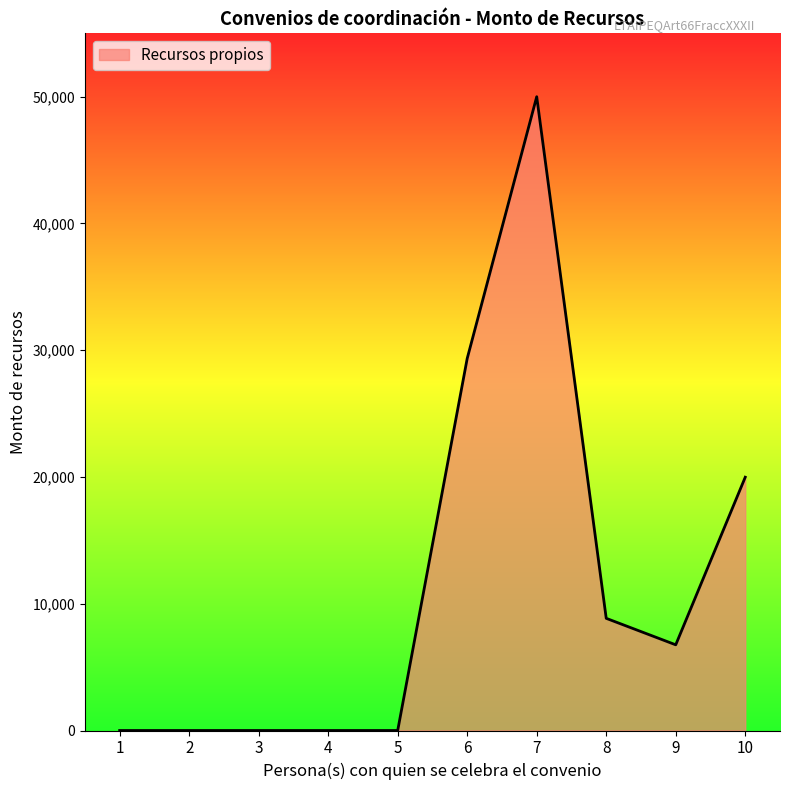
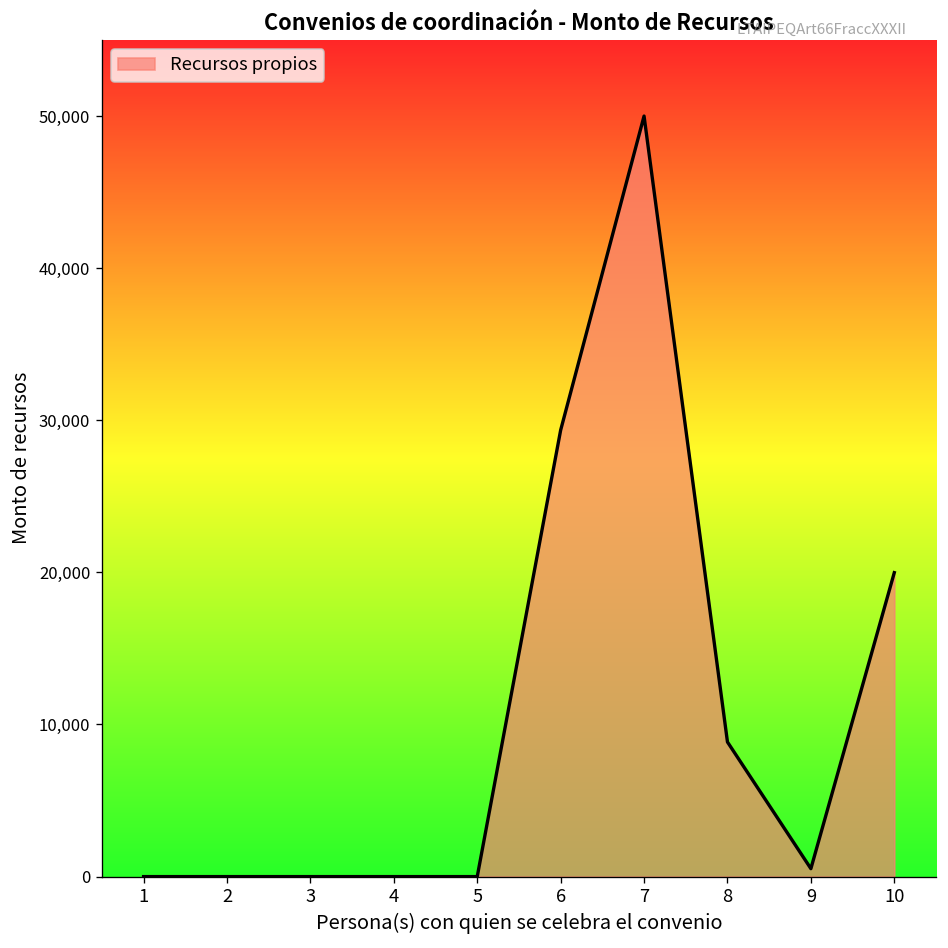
9: 6,800 -> 500
